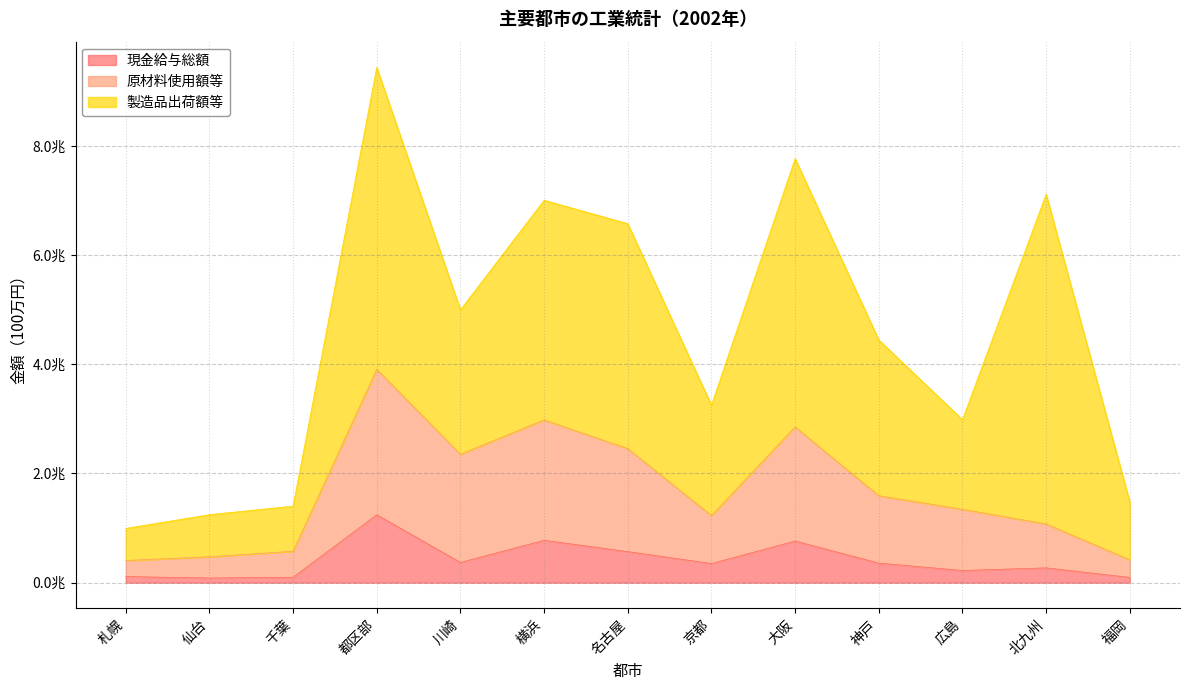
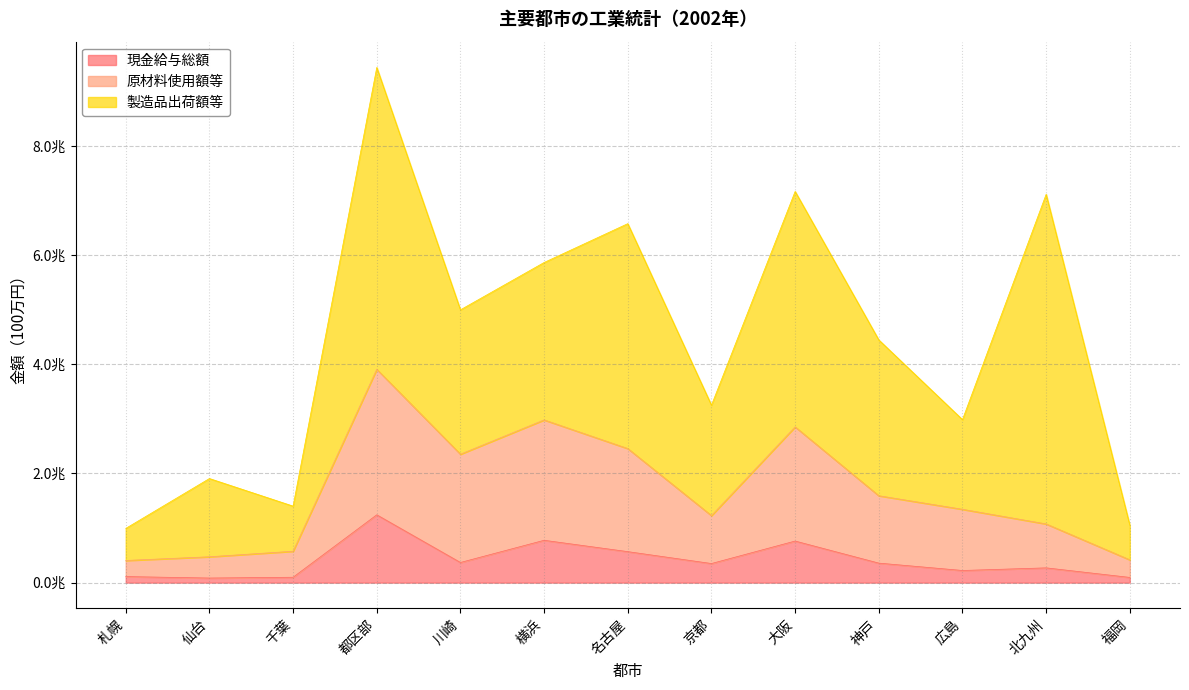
製造品出荷額等, 仙台: 0.8兆 -> 1.4兆
製造品出荷額等, 横浜: 4.0兆 -> 2.9兆
製造品出荷額等, 大阪: 4.9兆 -> 4.3兆
製造品出荷額等, 福岡: 1.1兆 -> 0.6兆
